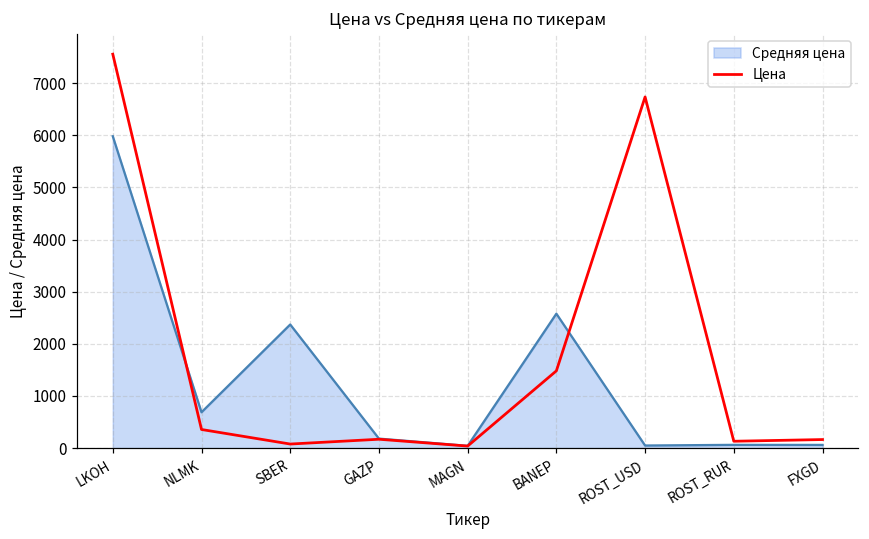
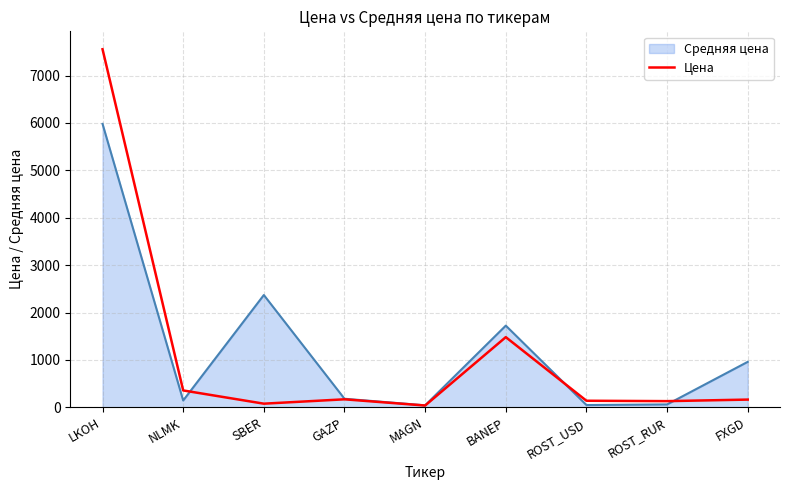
Средняя цена, NLMK: 700 -> 100
Средняя цена, BANEP: 2600 -> 1700
Цена, ROST_USD: 6700 -> 100
Средняя цена, FXGD: 100 -> 1000
